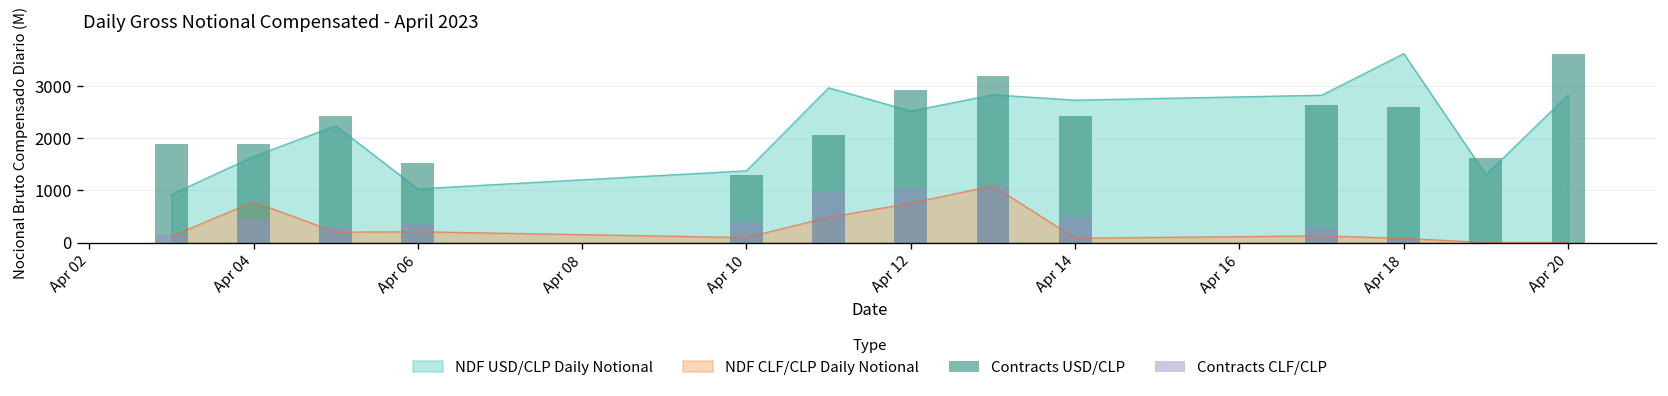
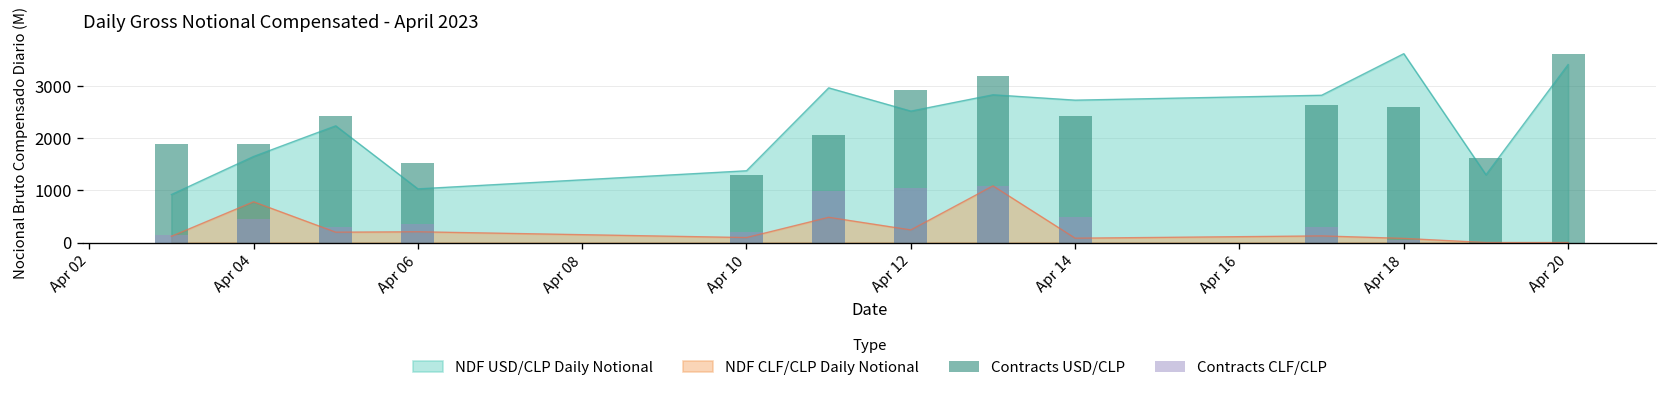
Contracts CLF/CLP, Apr 10: 400 -> 200
NDF CLF/CLP Daily Notional, Apr 12: 800 -> 200
NDF USD/CLP Daily Notional, Apr 20: 2800 -> 3400
